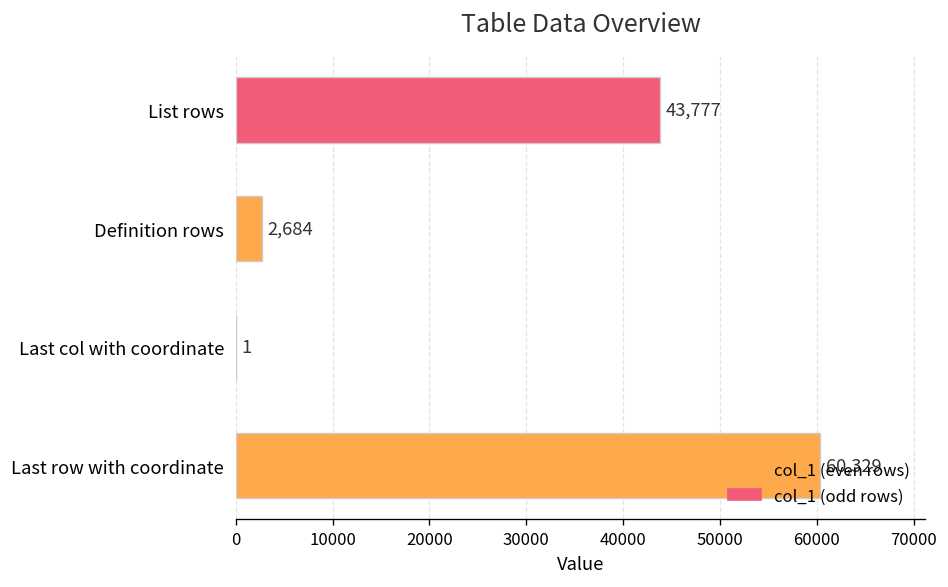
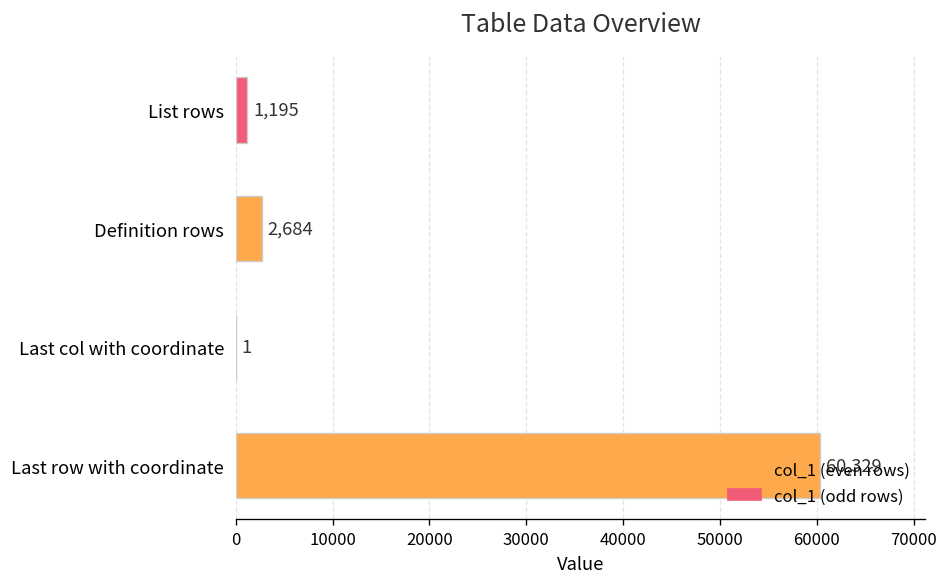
List rows: 43,777 -> 1,195
